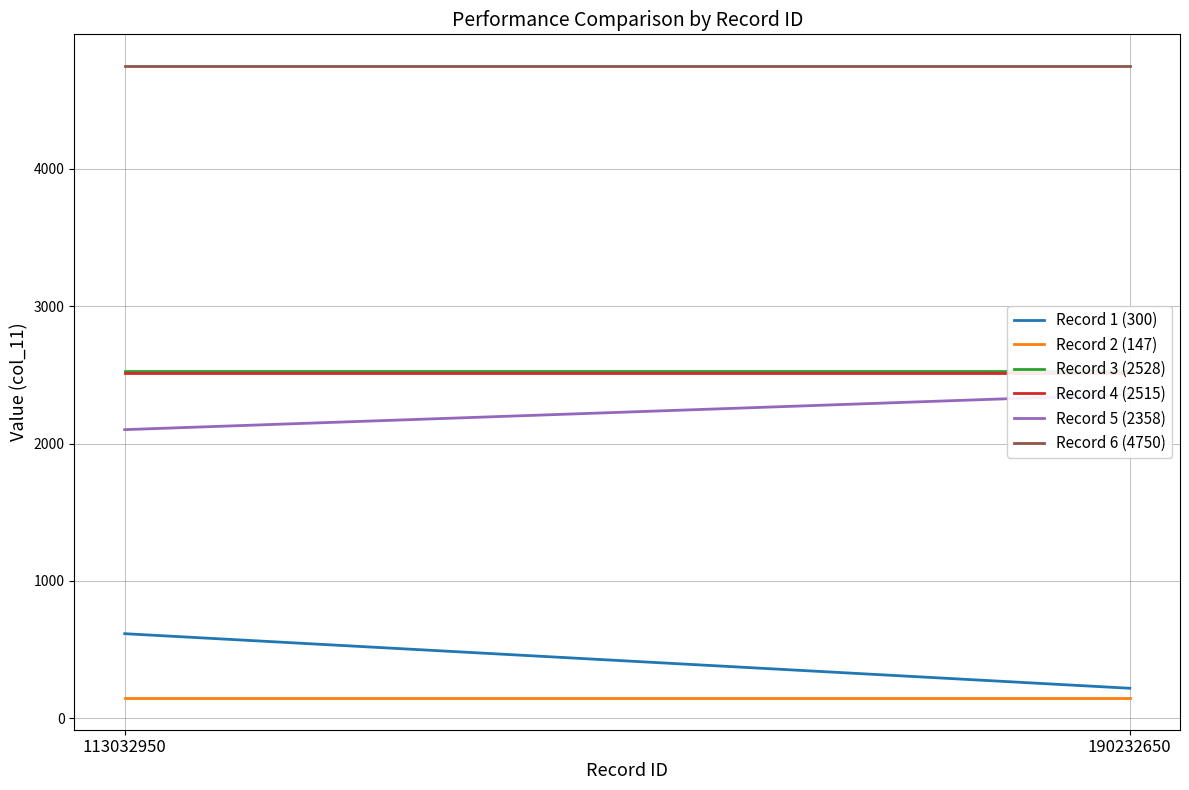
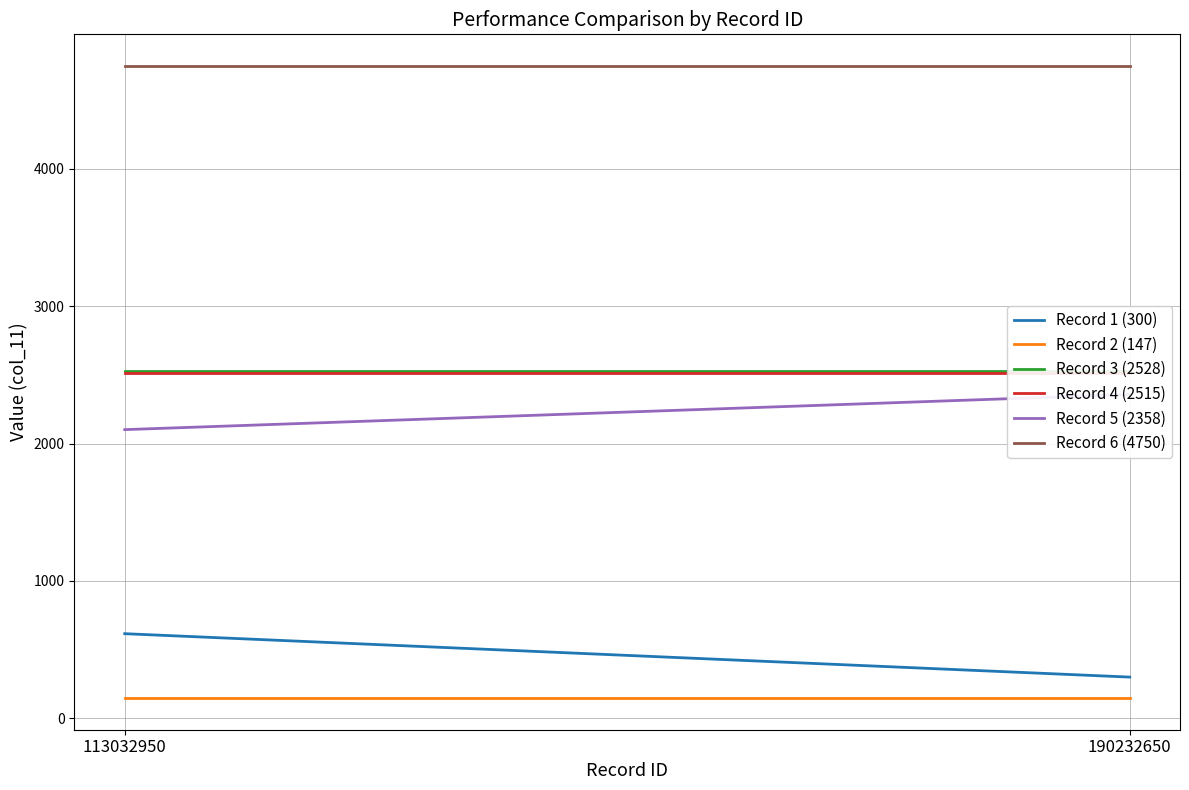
Record 1 (300), 190232650: 220 -> 300
